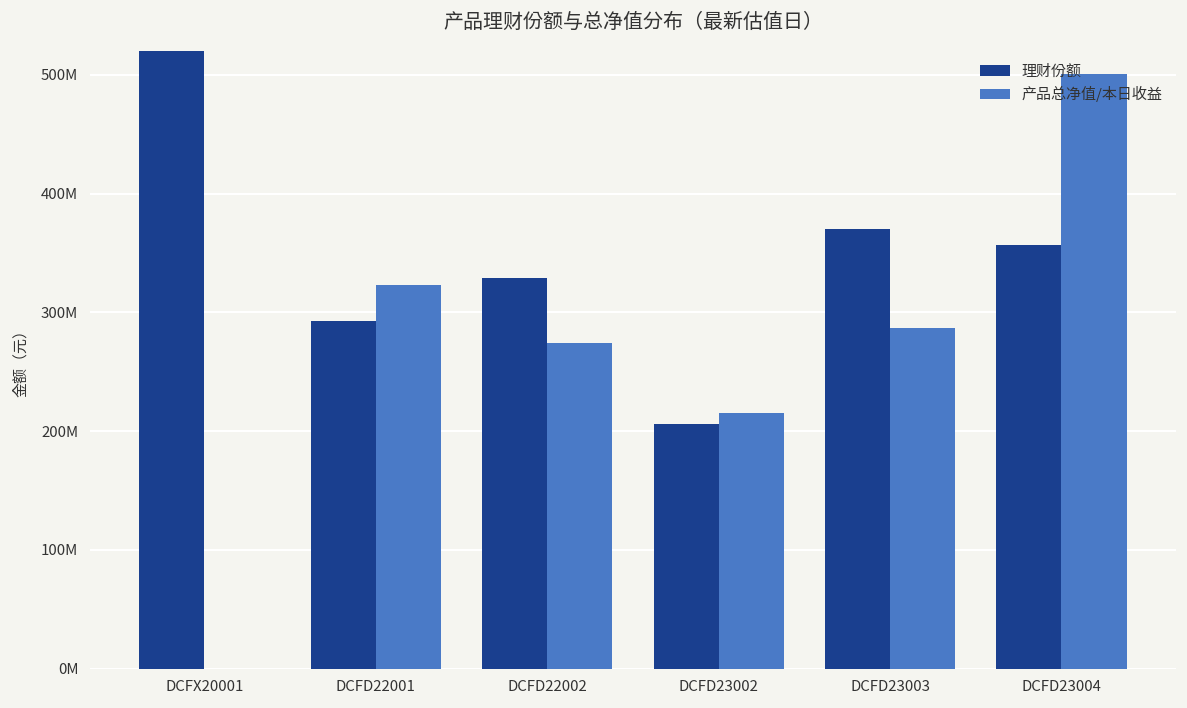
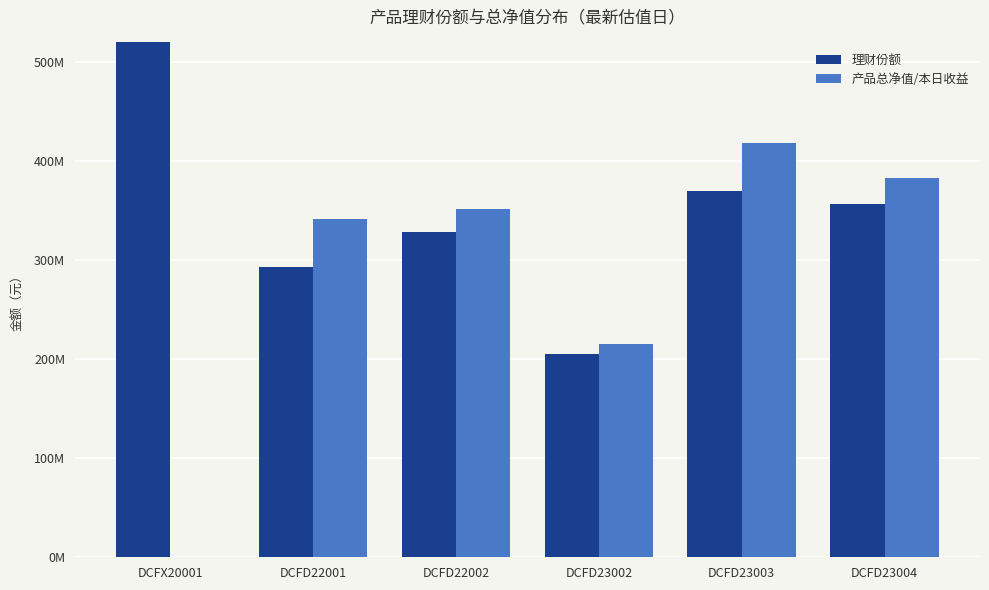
产品总净值/本日收益, DCFD22001: 320000000 -> 340000000
产品总净值/本日收益, DCFD22002: 270000000 -> 350000000
产品总净值/本日收益, DCFD23003: 290000000 -> 420000000
产品总净值/本日收益, DCFD23004: 500000000 -> 380000000
